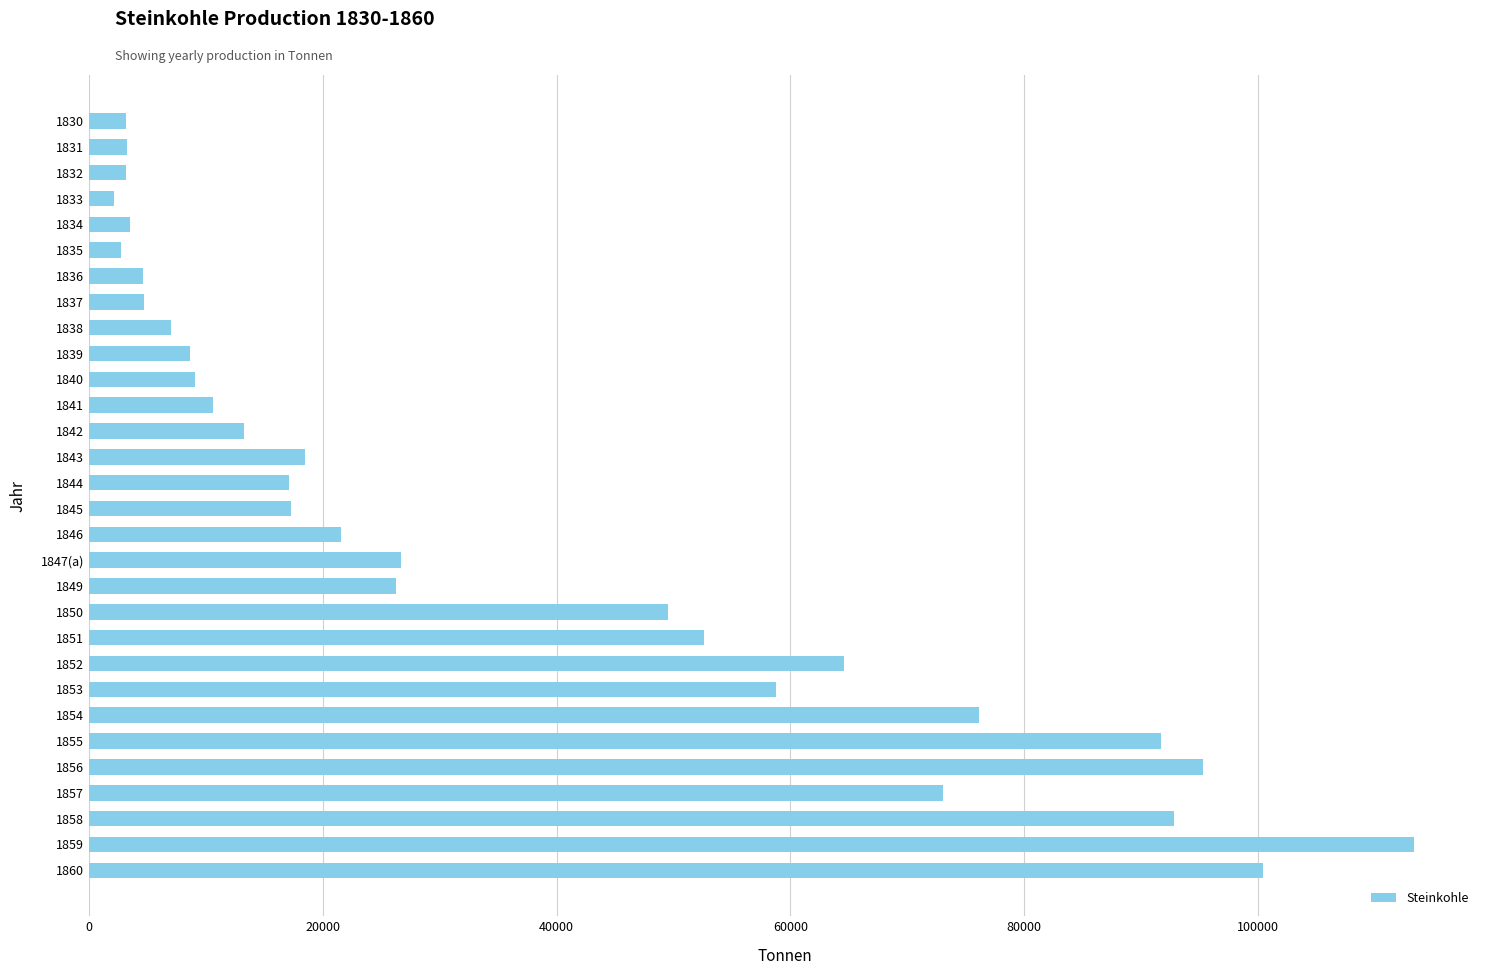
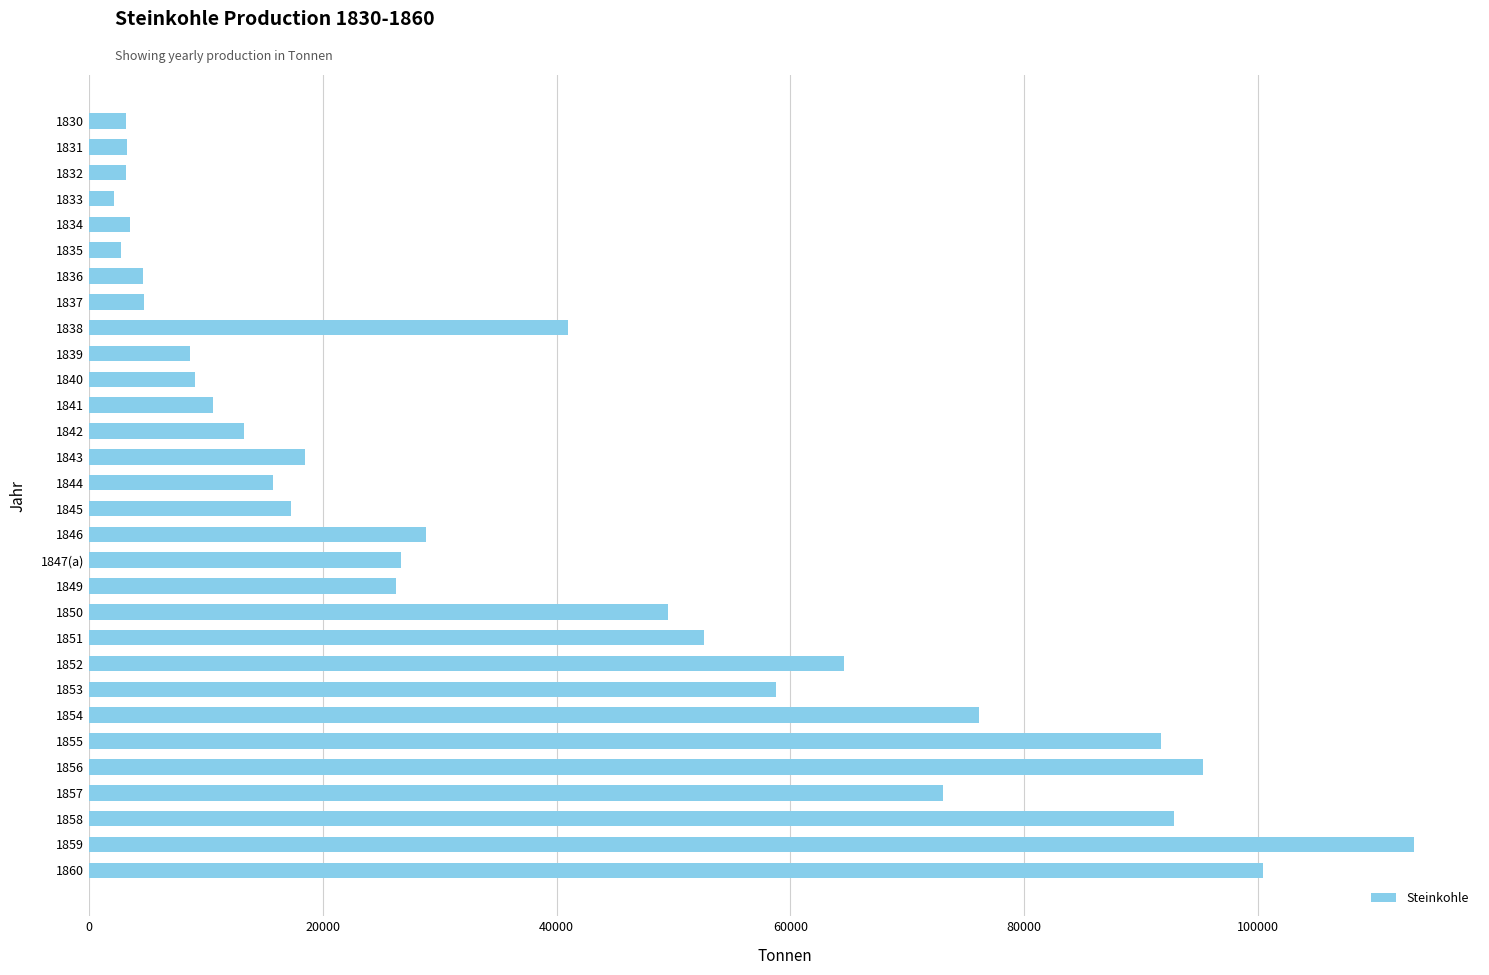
1838: 7000 -> 41000
1844: 17100 -> 15700
1846: 21500 -> 28900
